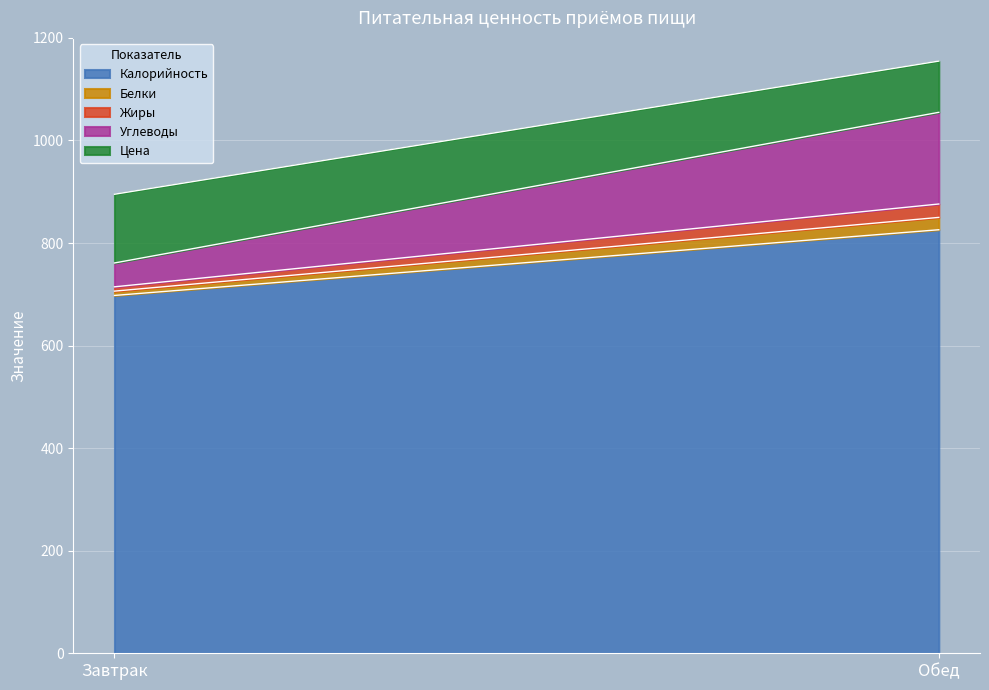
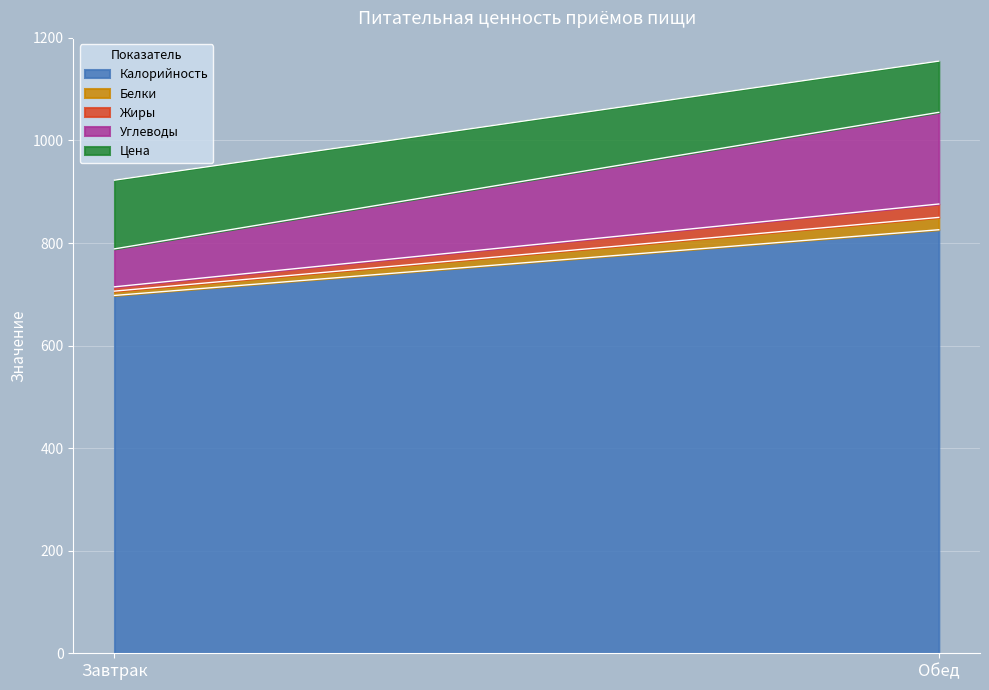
Углеводы, Завтрак: 50 -> 70
